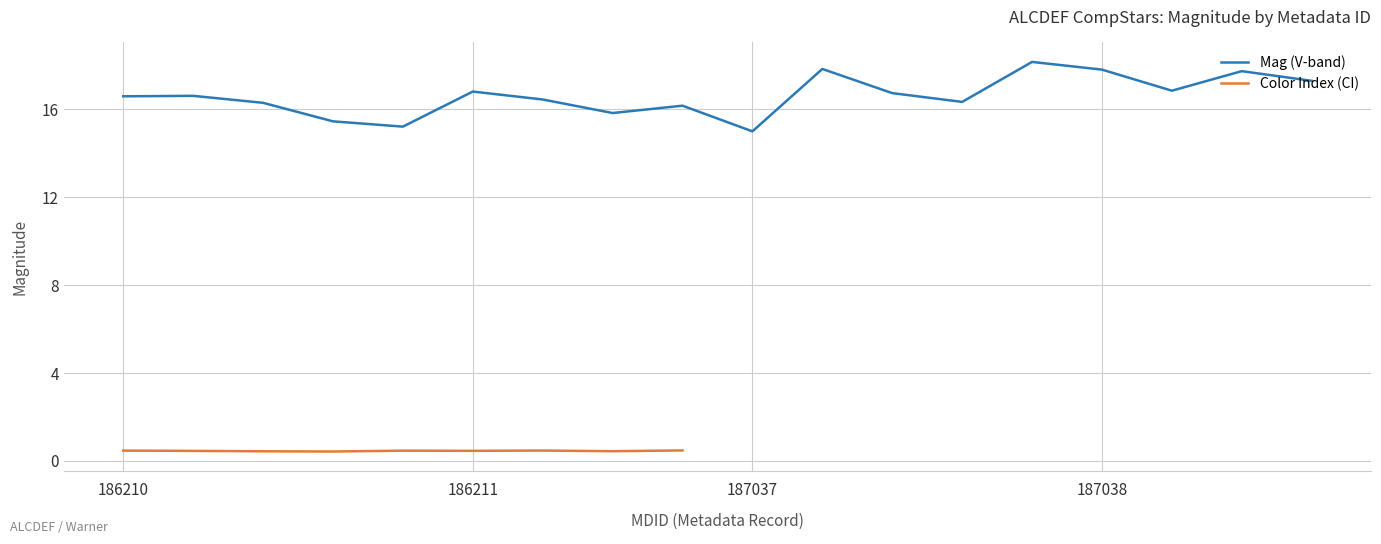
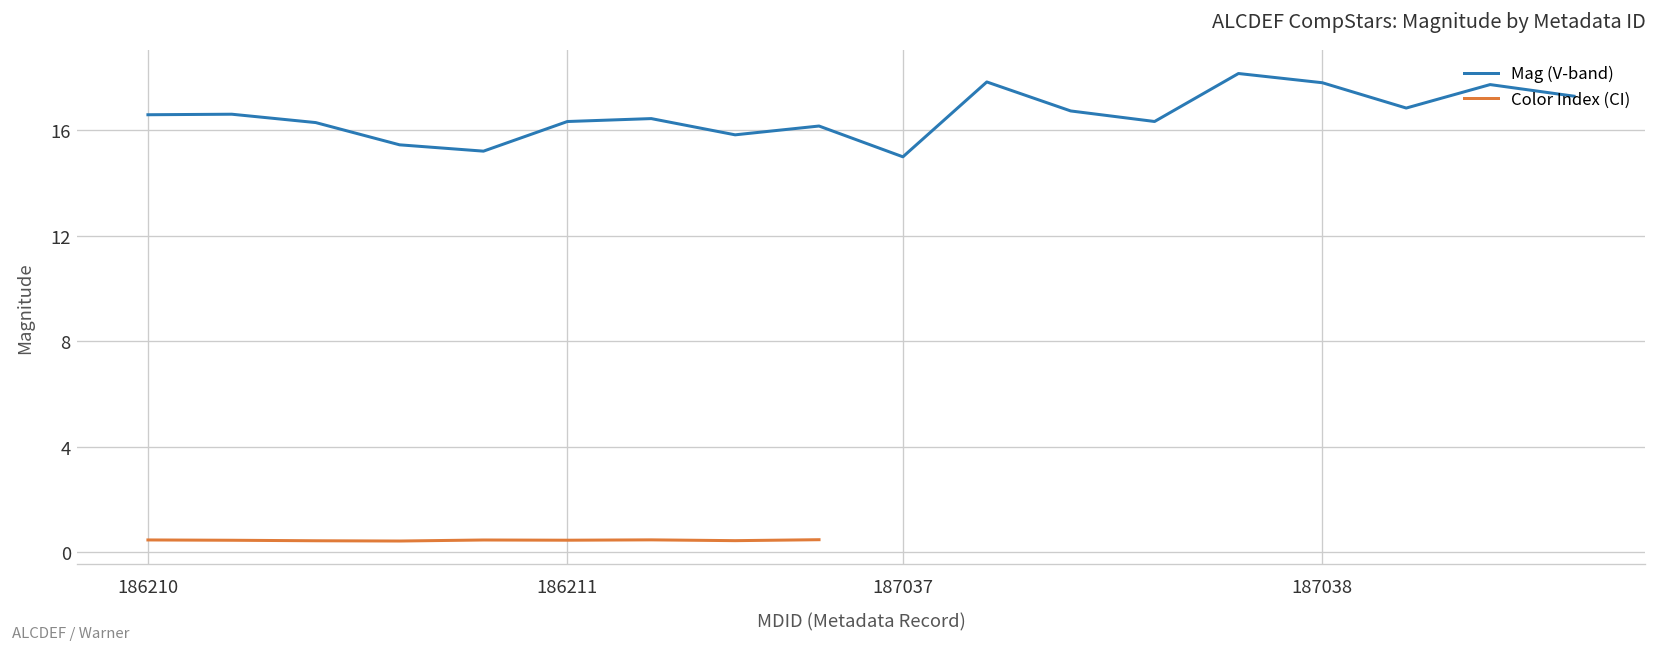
Mag (V-band), 186211: 16.8 -> 16.3
